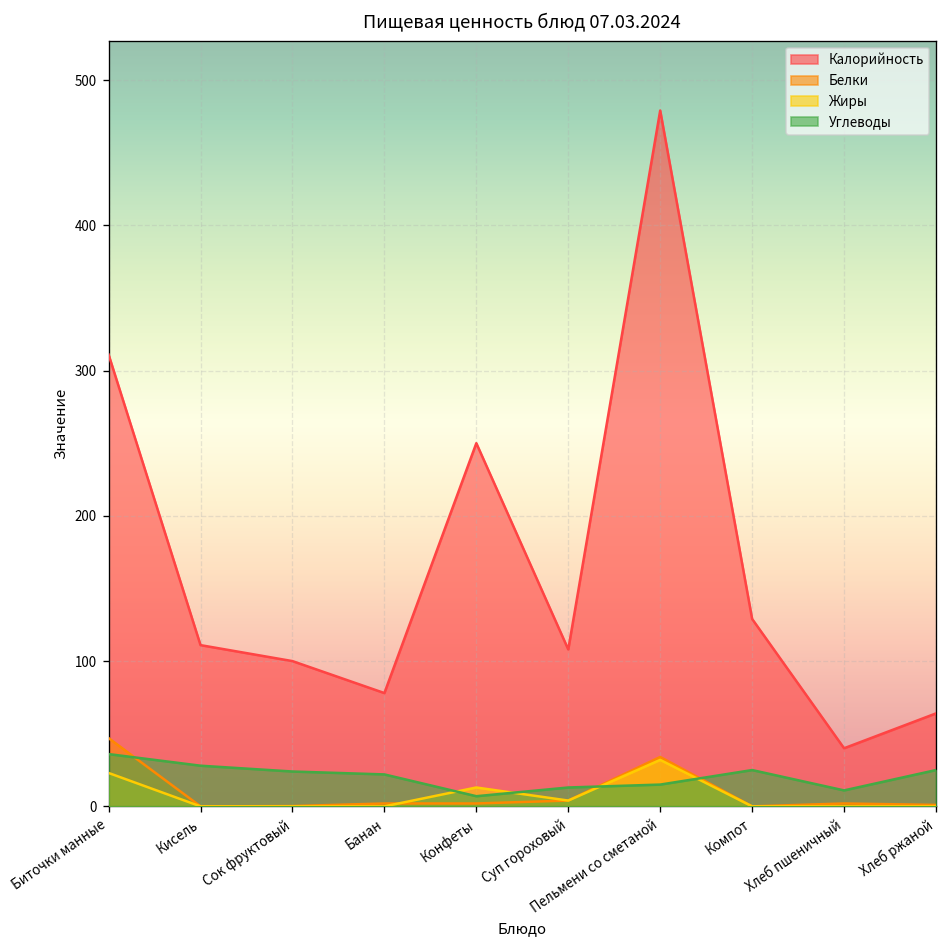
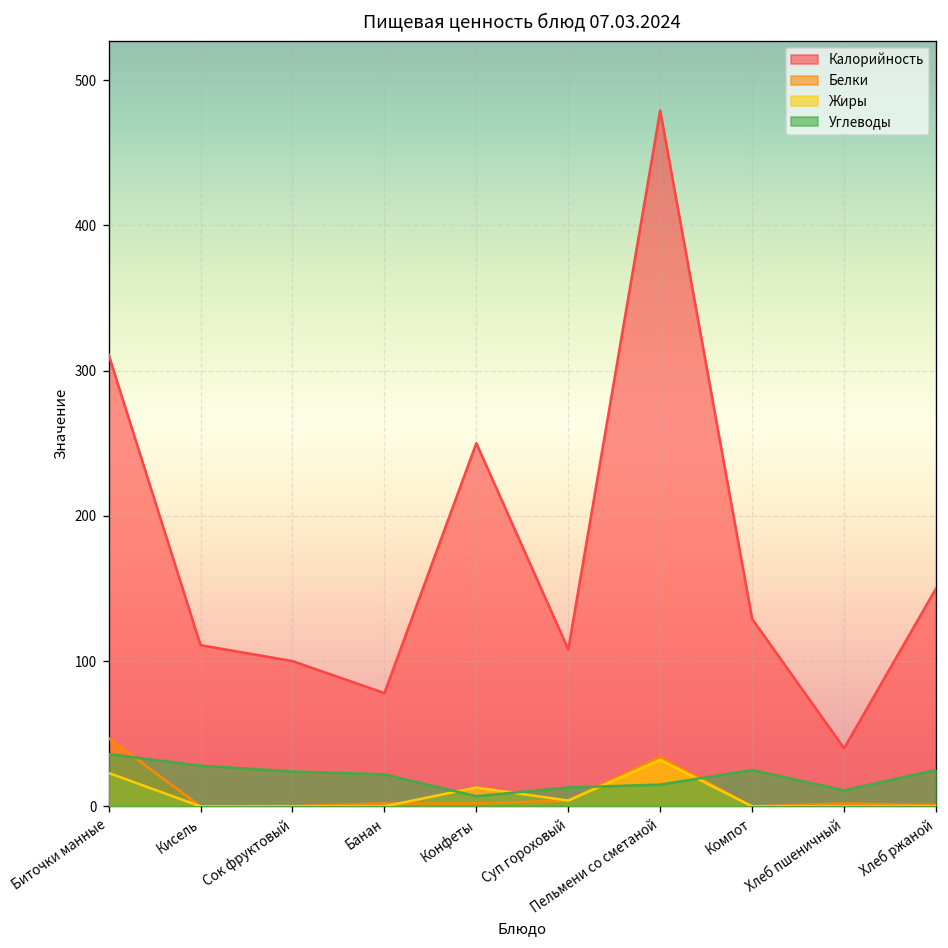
Калорийность, Хлеб ржаной: 64 -> 150
